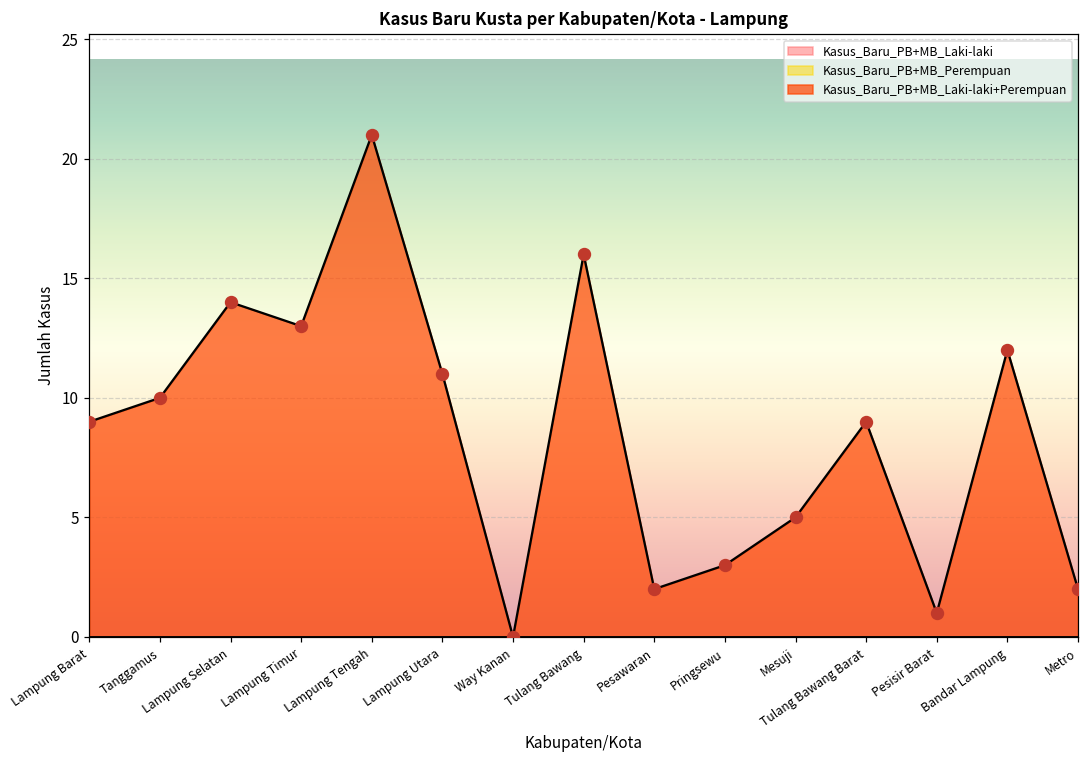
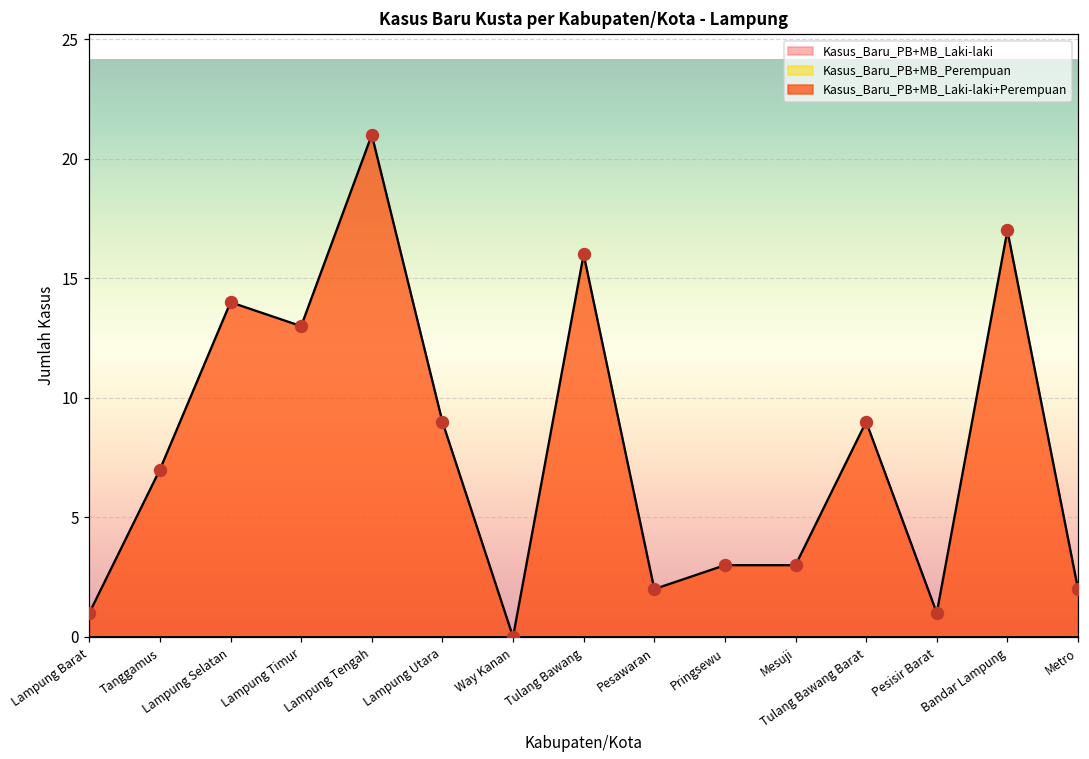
Kasus_Baru_PB+MB_Laki-laki+Perempuan, Lampung Barat: 9 -> 1
Kasus_Baru_PB+MB_Laki-laki+Perempuan, Tanggamus: 10 -> 7
Kasus_Baru_PB+MB_Laki-laki+Perempuan, Lampung Utara: 11 -> 9
Kasus_Baru_PB+MB_Laki-laki+Perempuan, Mesuji: 5 -> 3
Kasus_Baru_PB+MB_Laki-laki+Perempuan, Bandar Lampung: 12 -> 17
